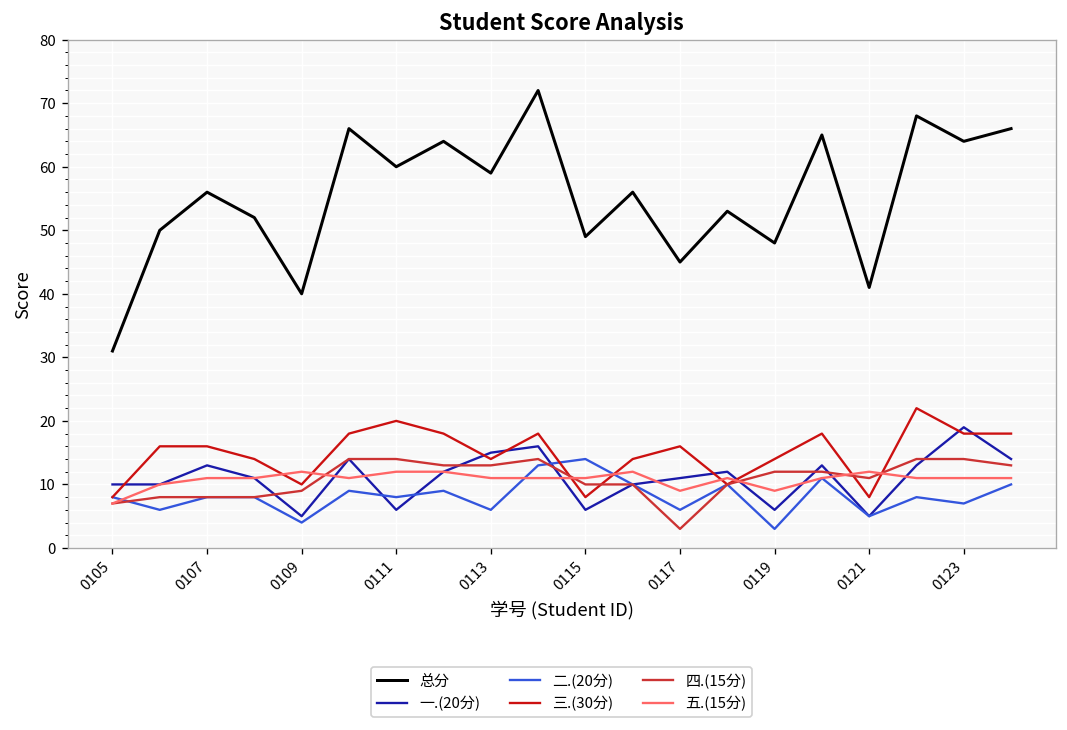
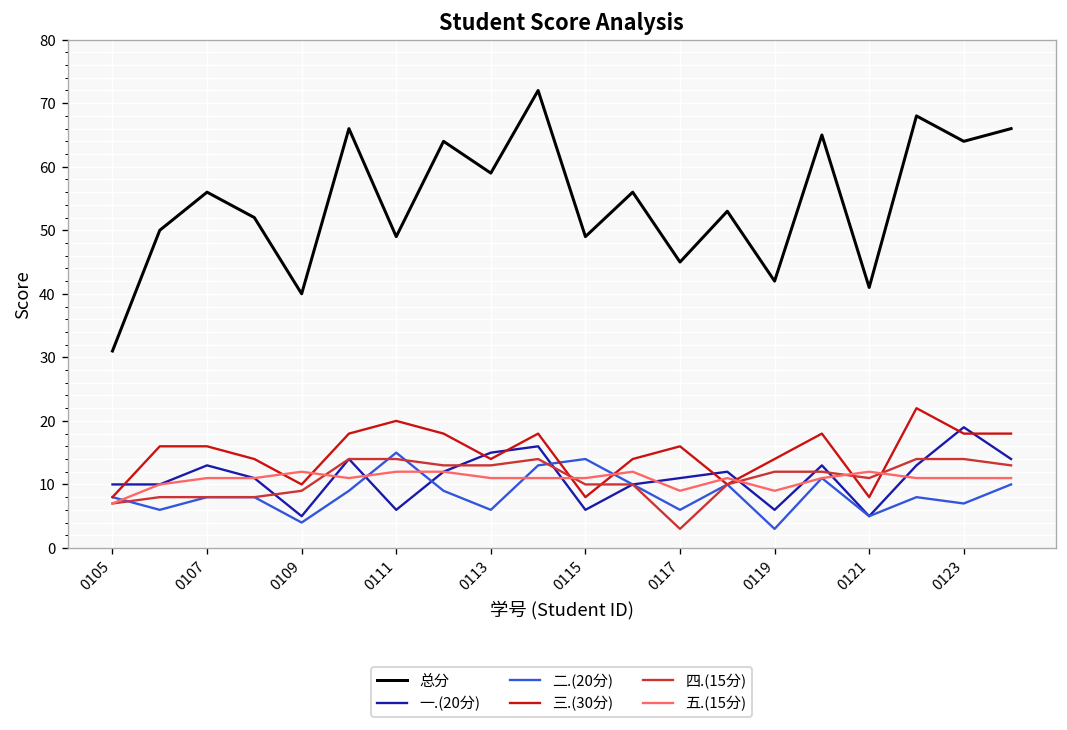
总分, 0111: 60 -> 49
二.(20分), 0111: 8 -> 15
总分, 0119: 48 -> 42
